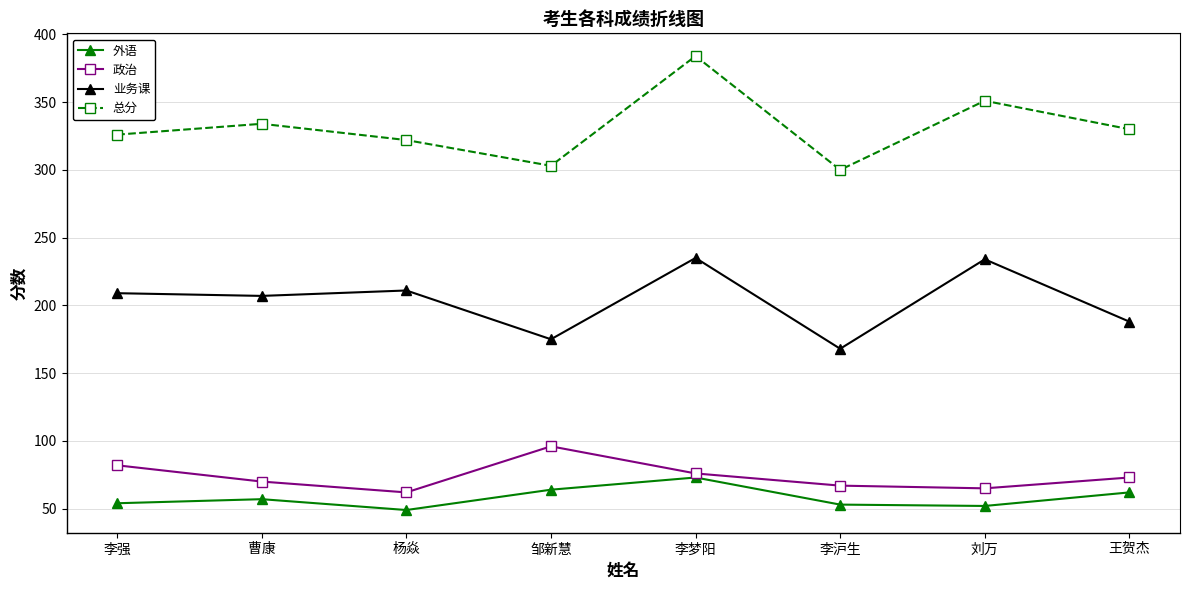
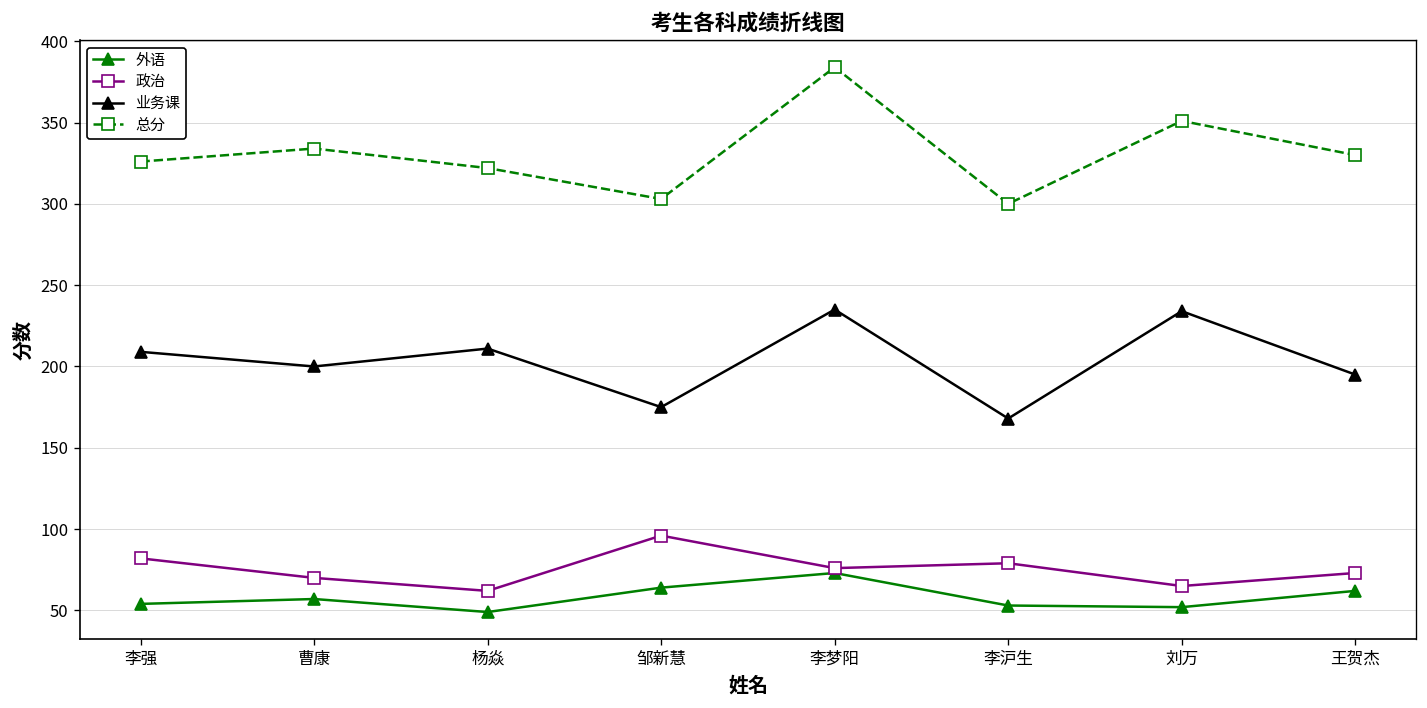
业务课, 曹康: 207 -> 200
政治, 李沪生: 67 -> 79
业务课, 王贺杰: 188 -> 195
